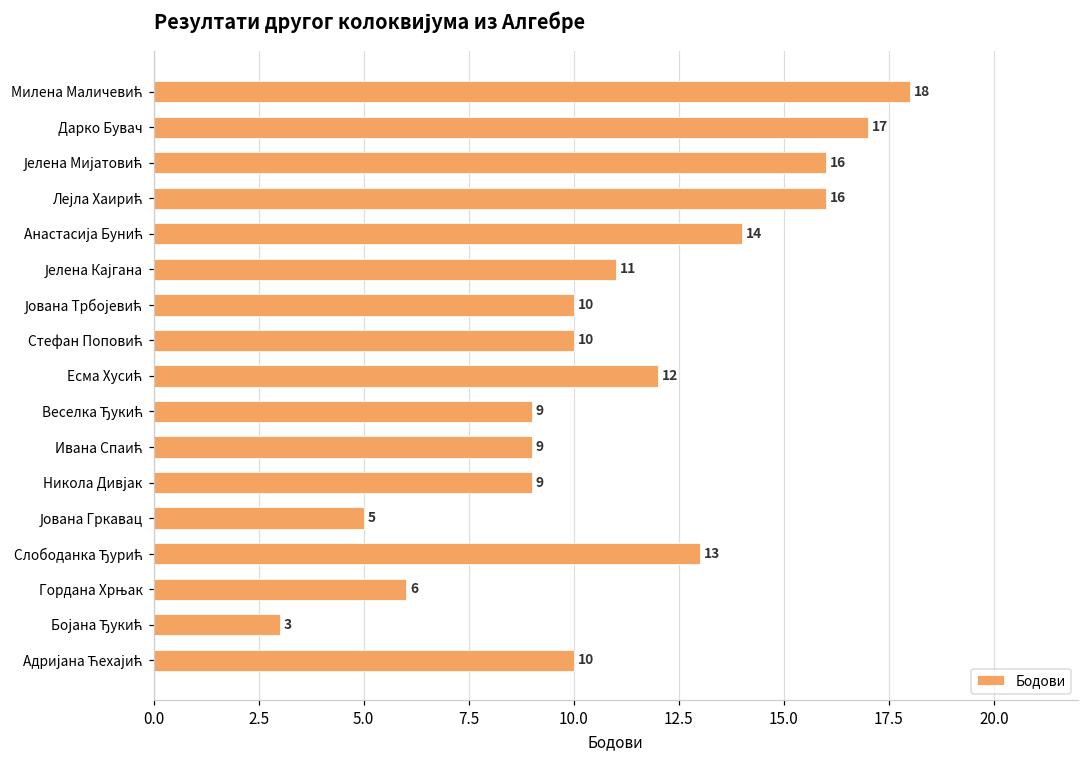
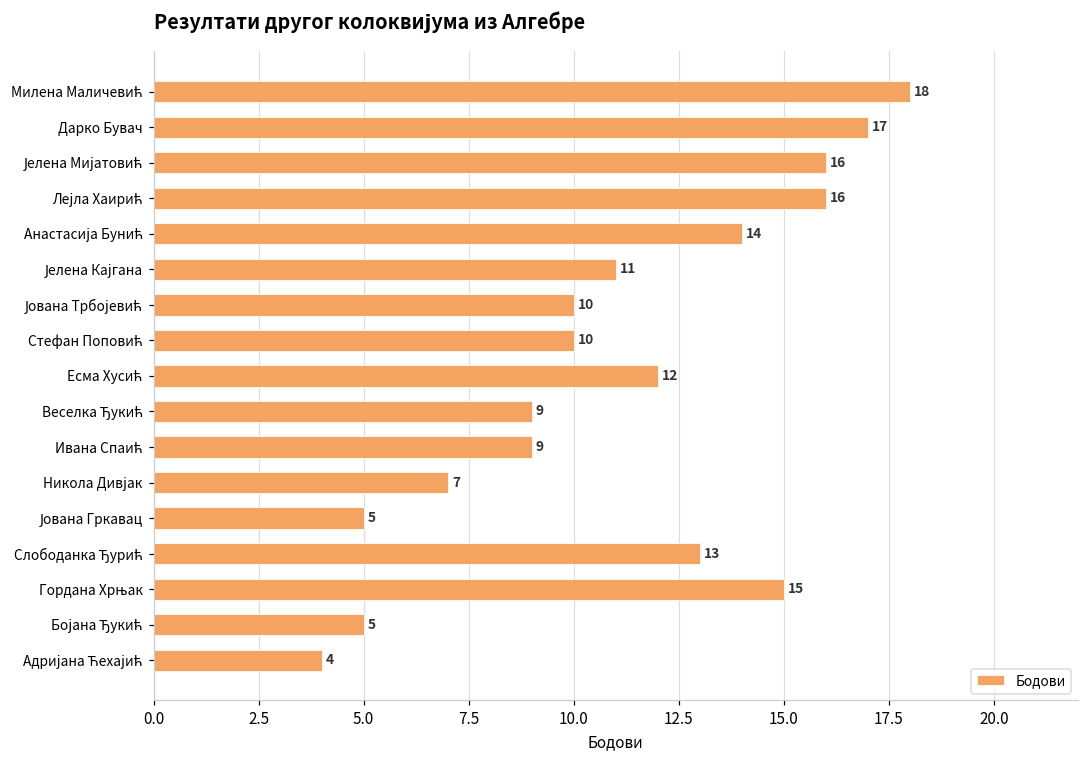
Никола Дивјак: 9 -> 7
Гордана Хрњак: 6 -> 15
Бојана Ђукић: 3 -> 5
Адријана Ћехајић: 10 -> 4
